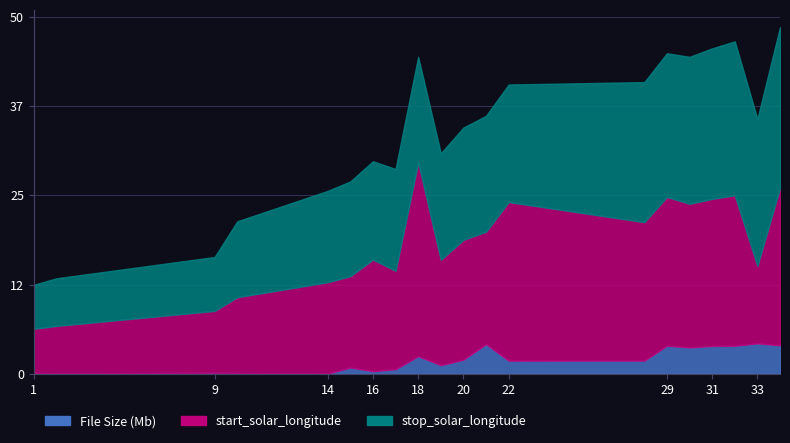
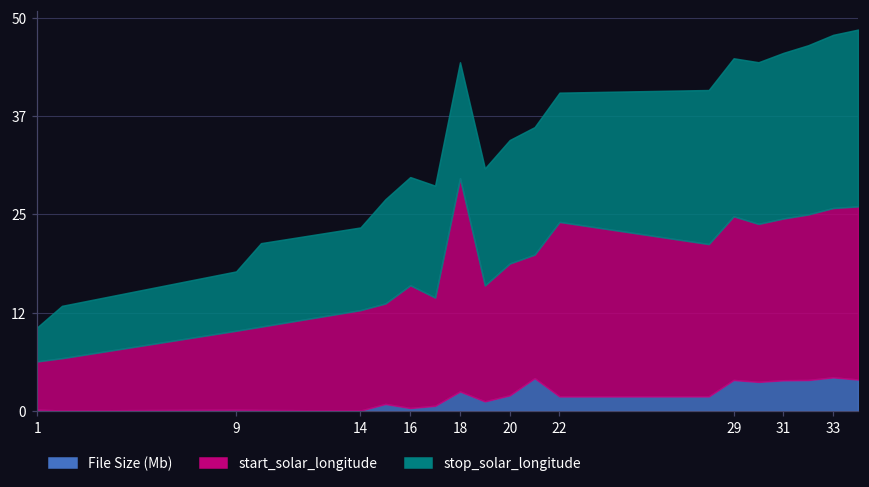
stop_solar_longitude, 1: 6 -> 4
start_solar_longitude, 9: 9 -> 10
stop_solar_longitude, 14: 13 -> 11
start_solar_longitude, 33: 11 -> 22
stop_solar_longitude, 33: 21 -> 22
